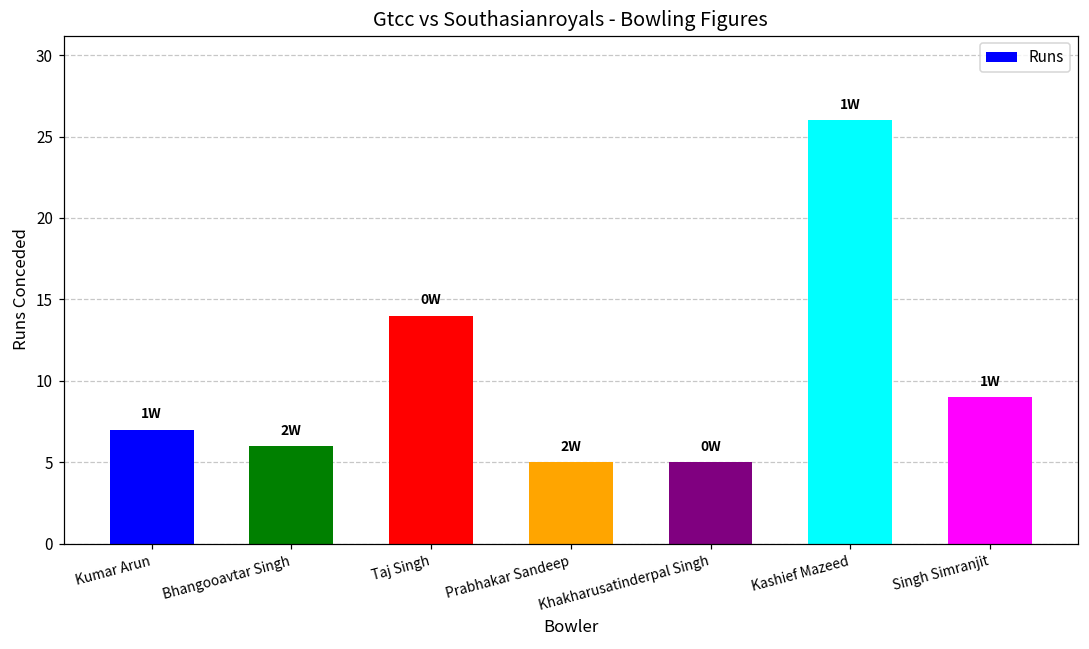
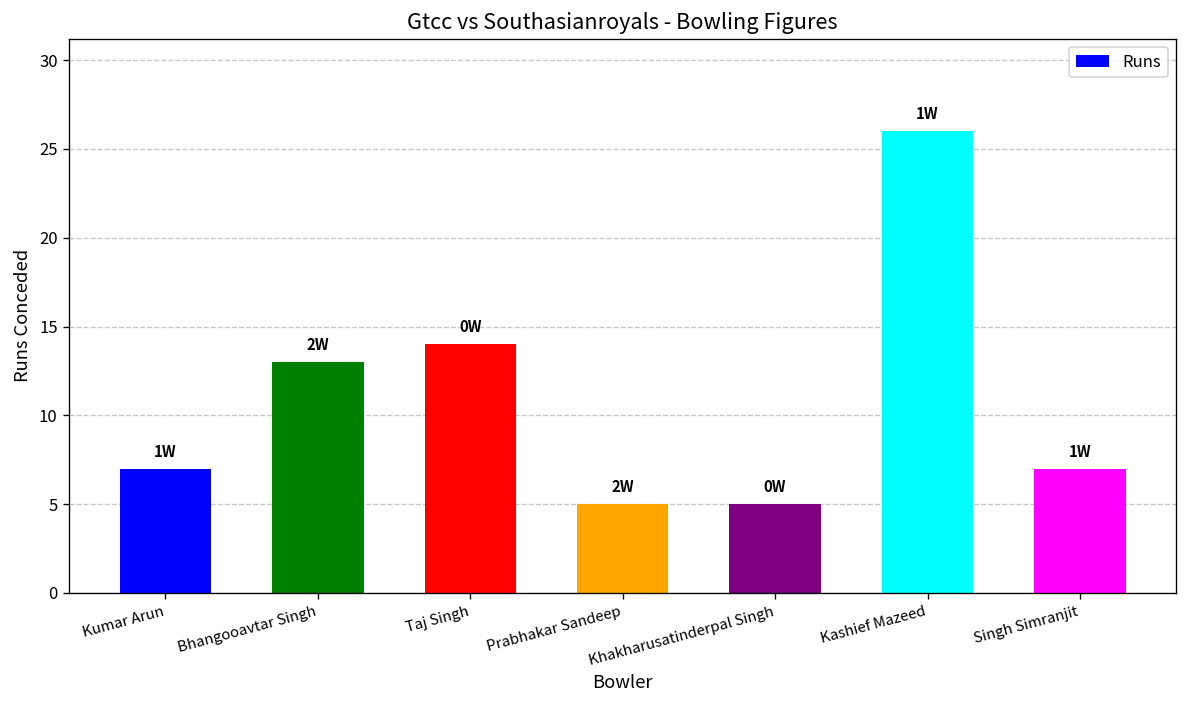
Bhangooavtar Singh: 6 -> 13
Singh Simranjit: 9 -> 7
